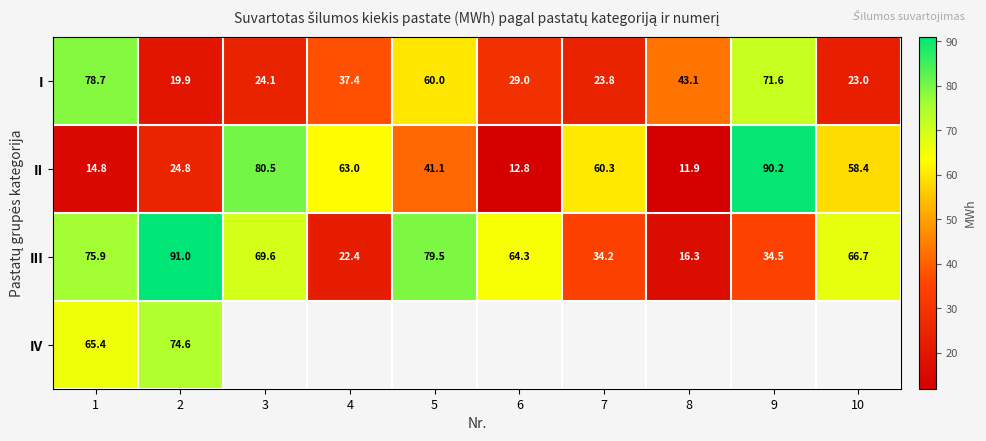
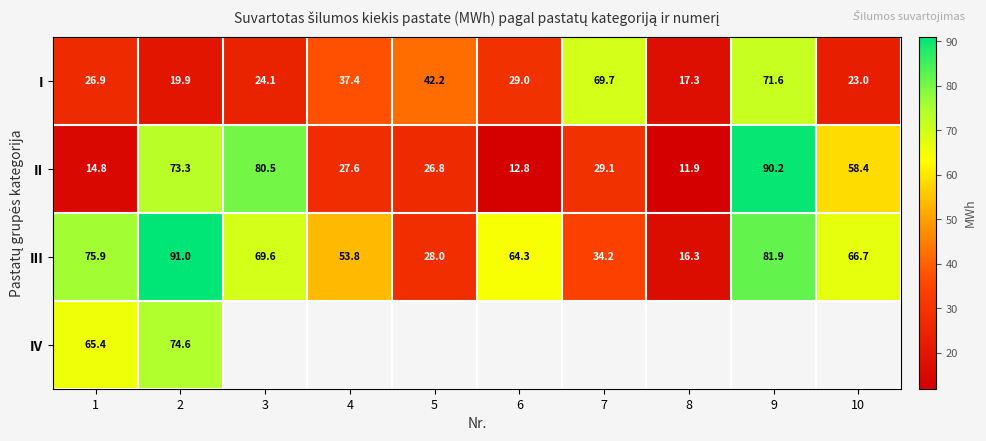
I, 1: 78.7 -> 26.9
I, 5: 60.0 -> 42.2
I, 7: 23.8 -> 69.7
I, 8: 43.1 -> 17.3
II, 2: 24.8 -> 73.3
II, 4: 63.0 -> 27.6
II, 5: 41.1 -> 26.8
II, 7: 60.3 -> 29.1
III, 4: 22.4 -> 53.8
III, 5: 79.5 -> 28.0
III, 9: 34.5 -> 81.9
